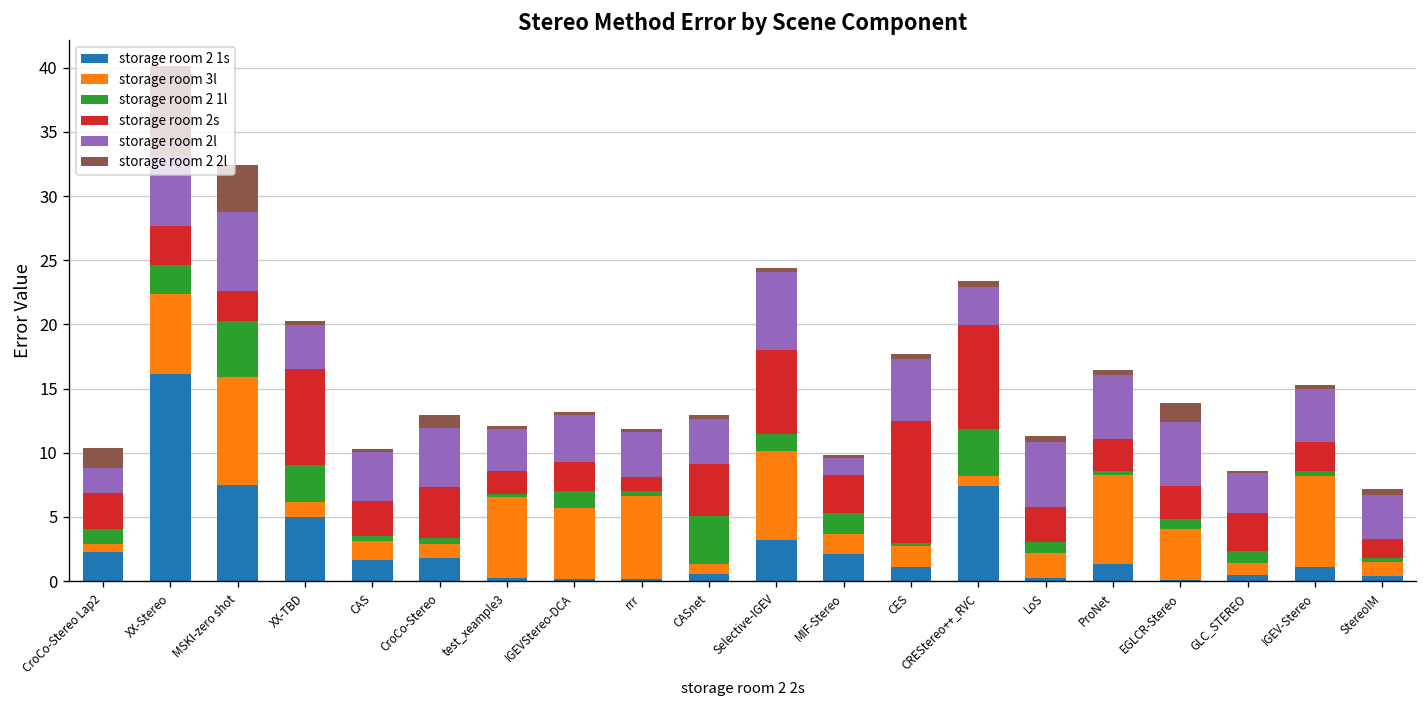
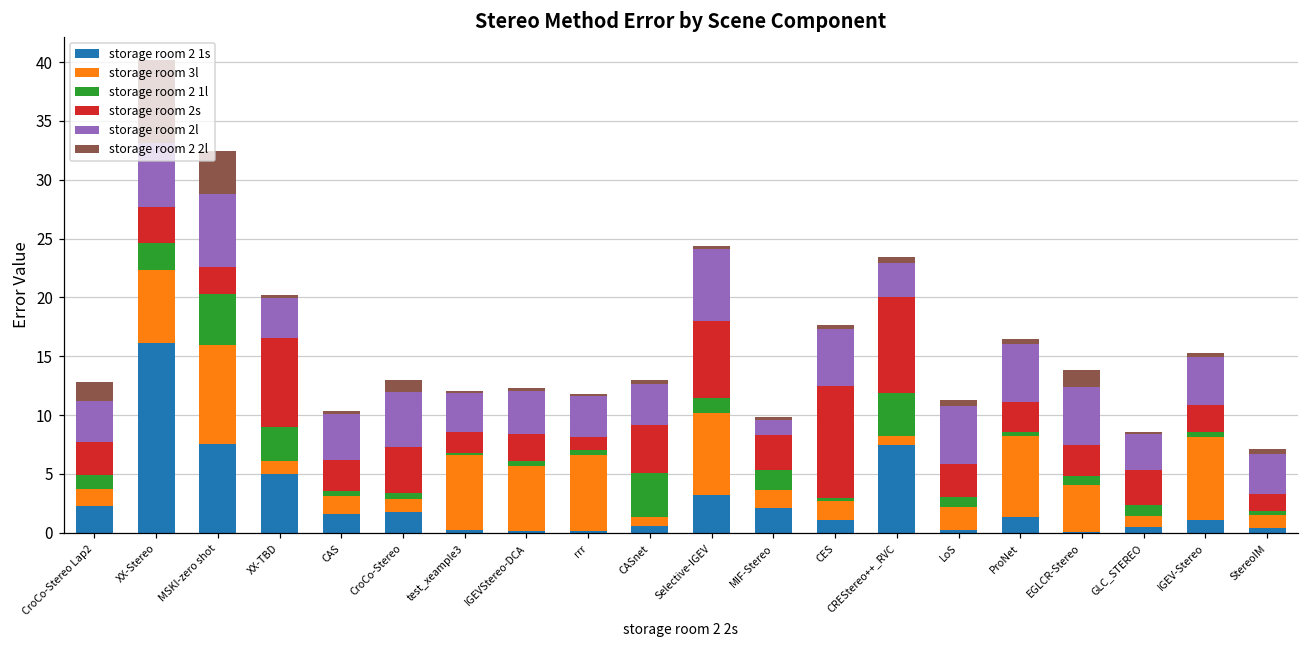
storage room 3l, CroCo-Stereo Lap2: 0.6 -> 1.5
storage room 2l, CroCo-Stereo Lap2: 1.9 -> 3.5
storage room 2 1l, IGEVStereo-DCA: 1.3 -> 0.4
